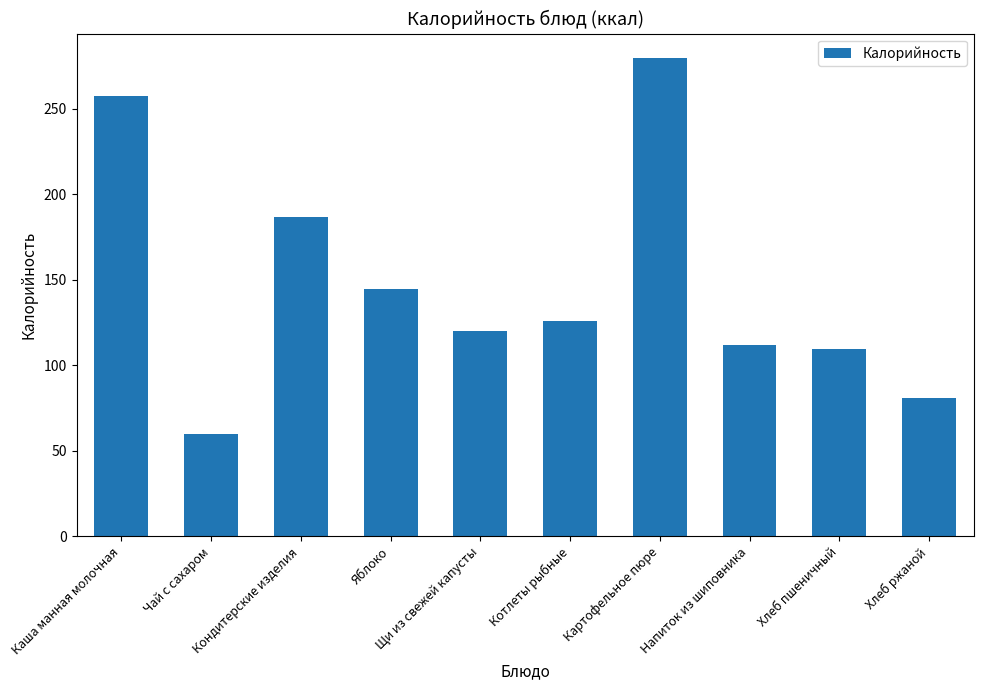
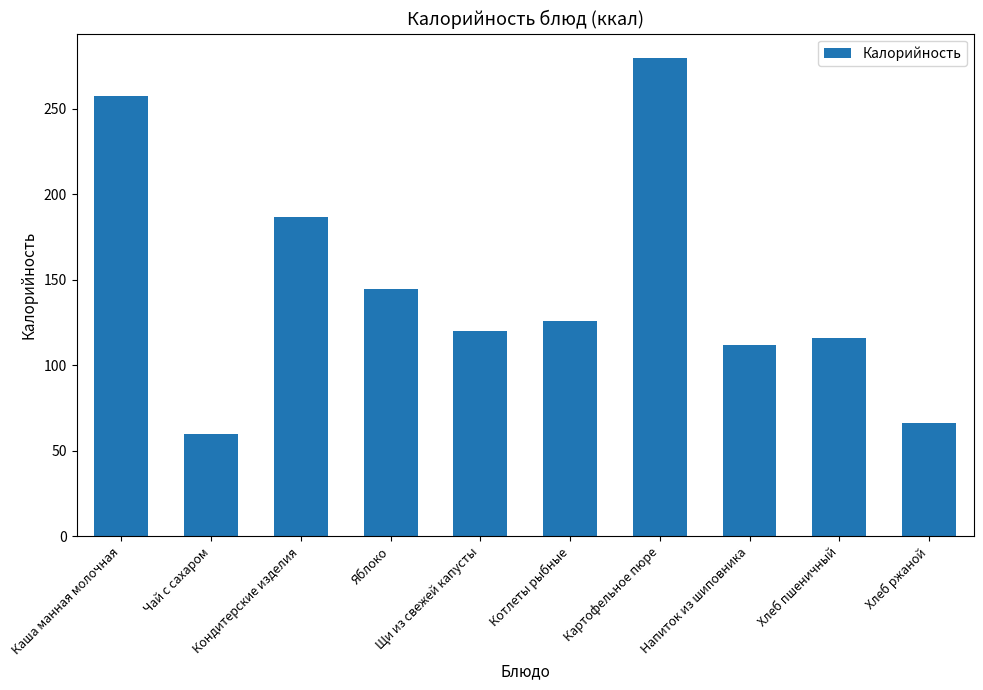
Хлеб пшеничный: 110 -> 116
Хлеб ржаной: 81 -> 66
